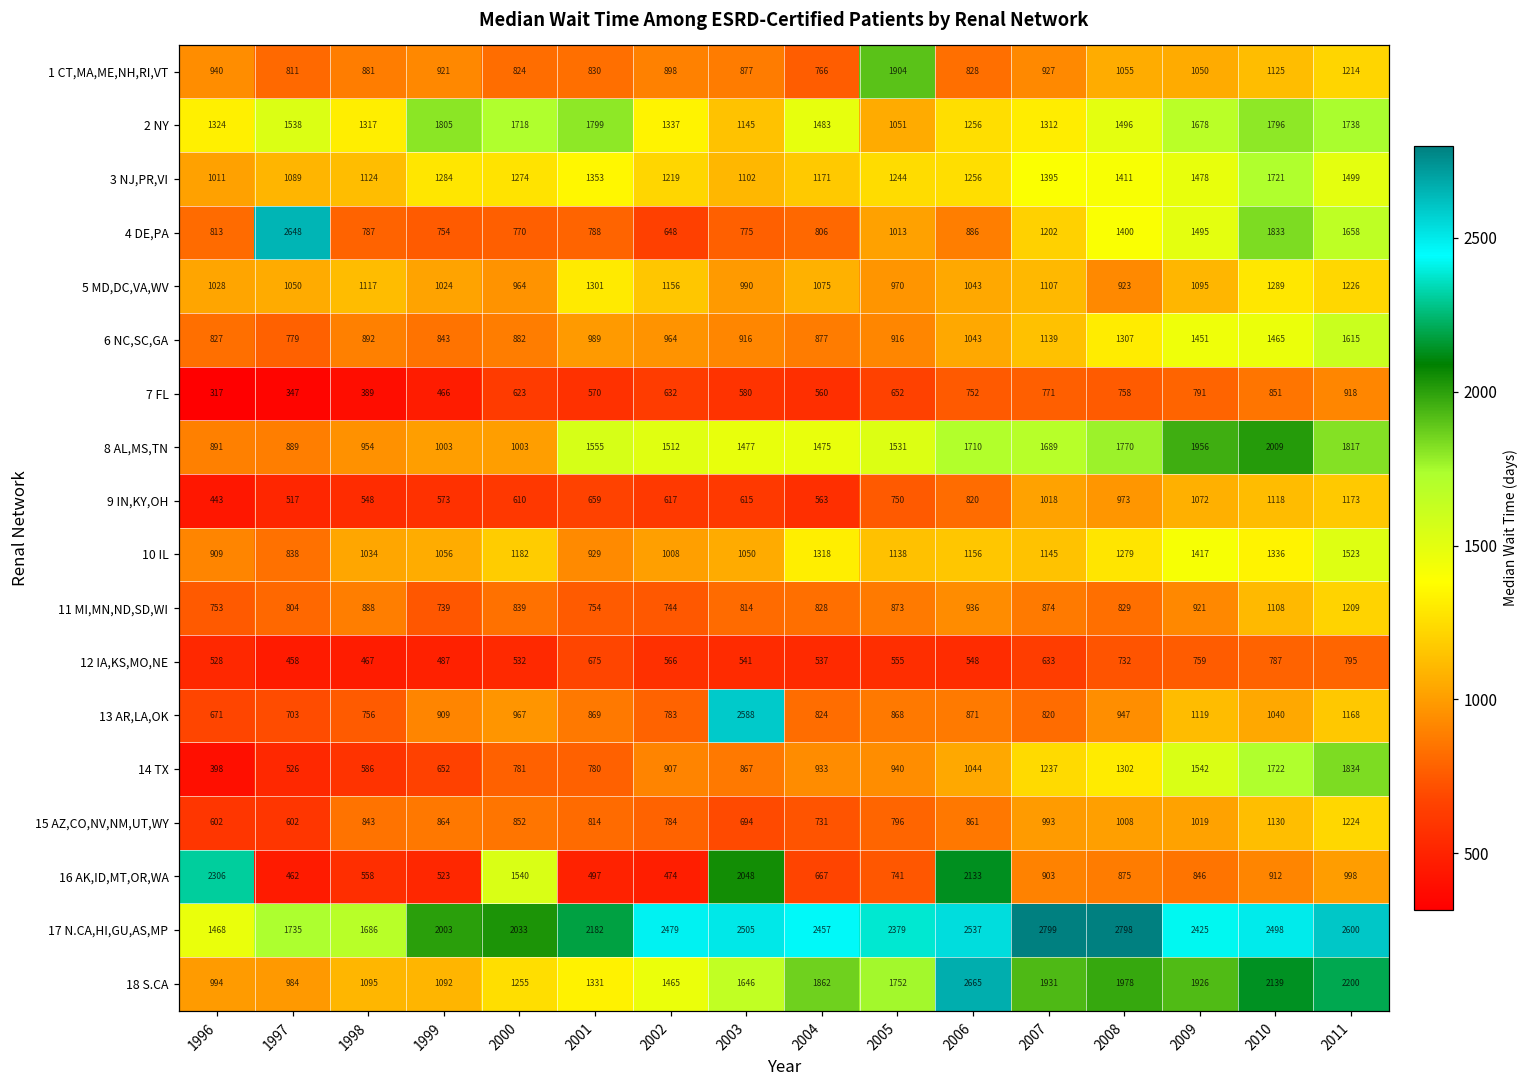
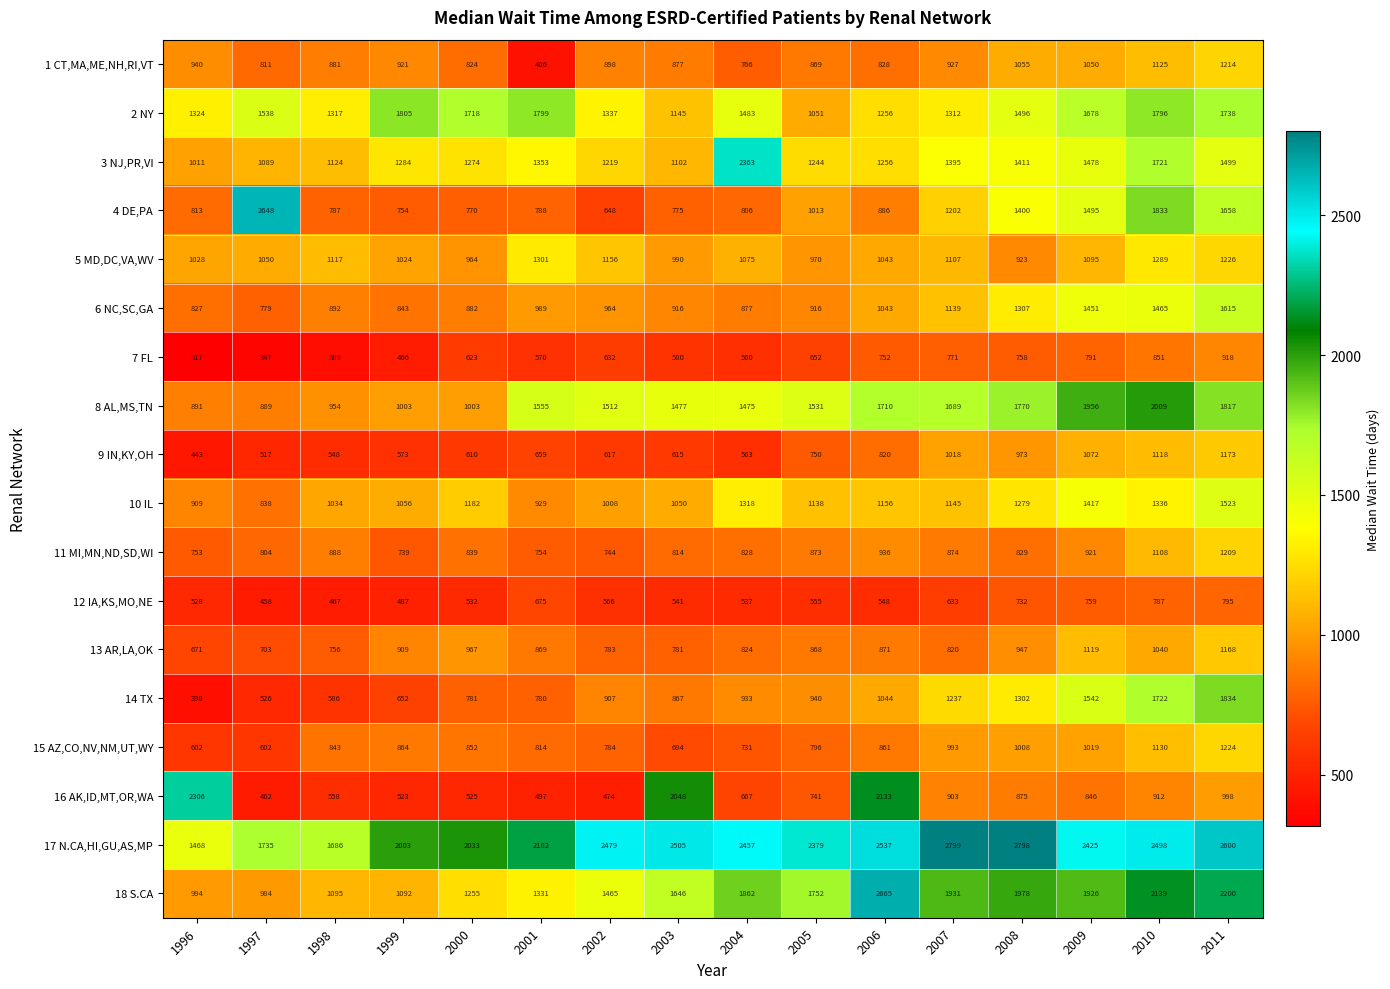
1 CT,MA,ME,NH,RI,VT, 2001: 830 -> 406
1 CT,MA,ME,NH,RI,VT, 2005: 1904 -> 869
3 NJ,PR,VI, 2004: 1171 -> 2363
13 AR,LA,OK, 2003: 2588 -> 781
16 AK,ID,MT,OR,WA, 2000: 1540 -> 525
